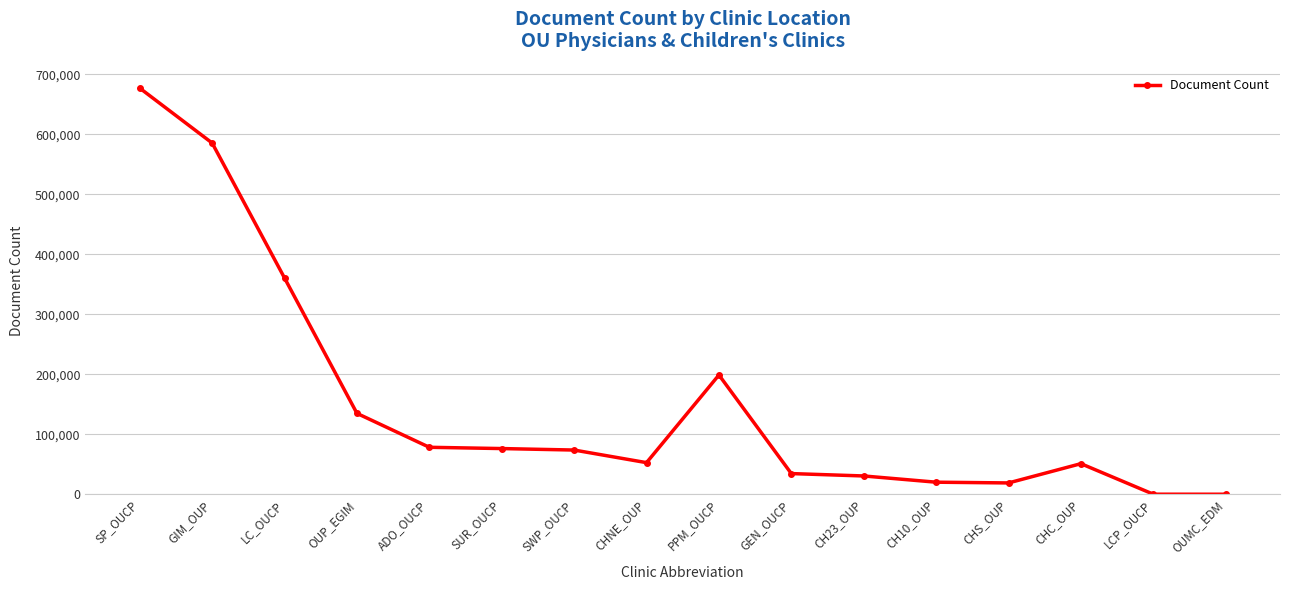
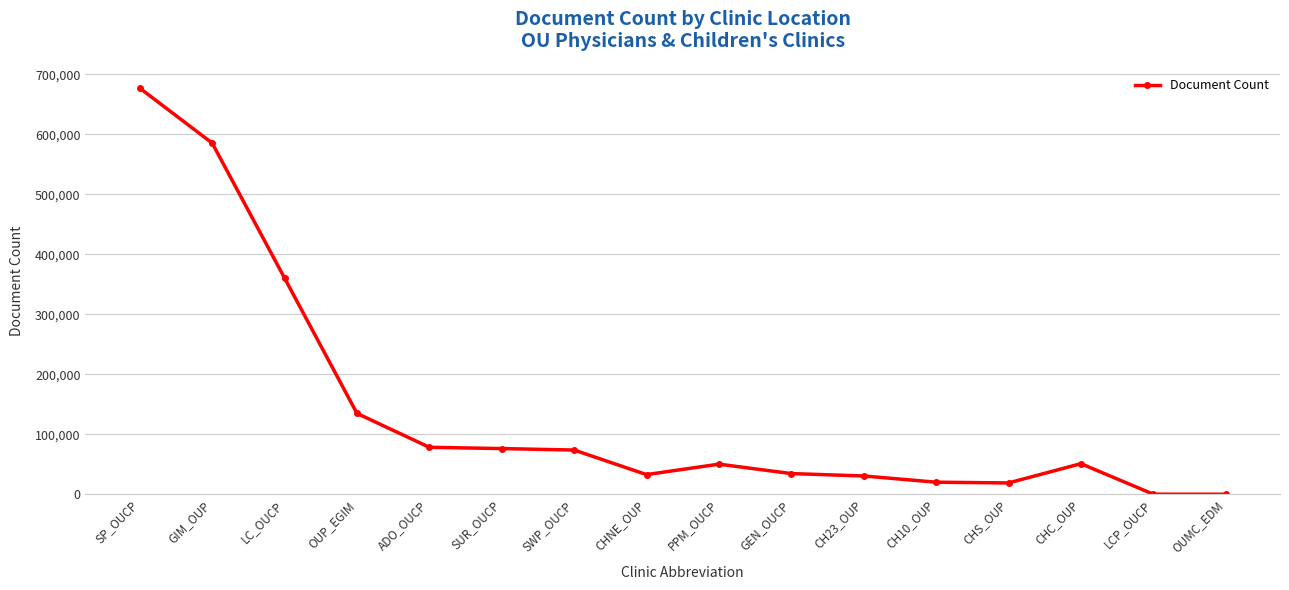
CHNE_OUP: 50,000 -> 30,000
PPM_OUCP: 200,000 -> 50,000
